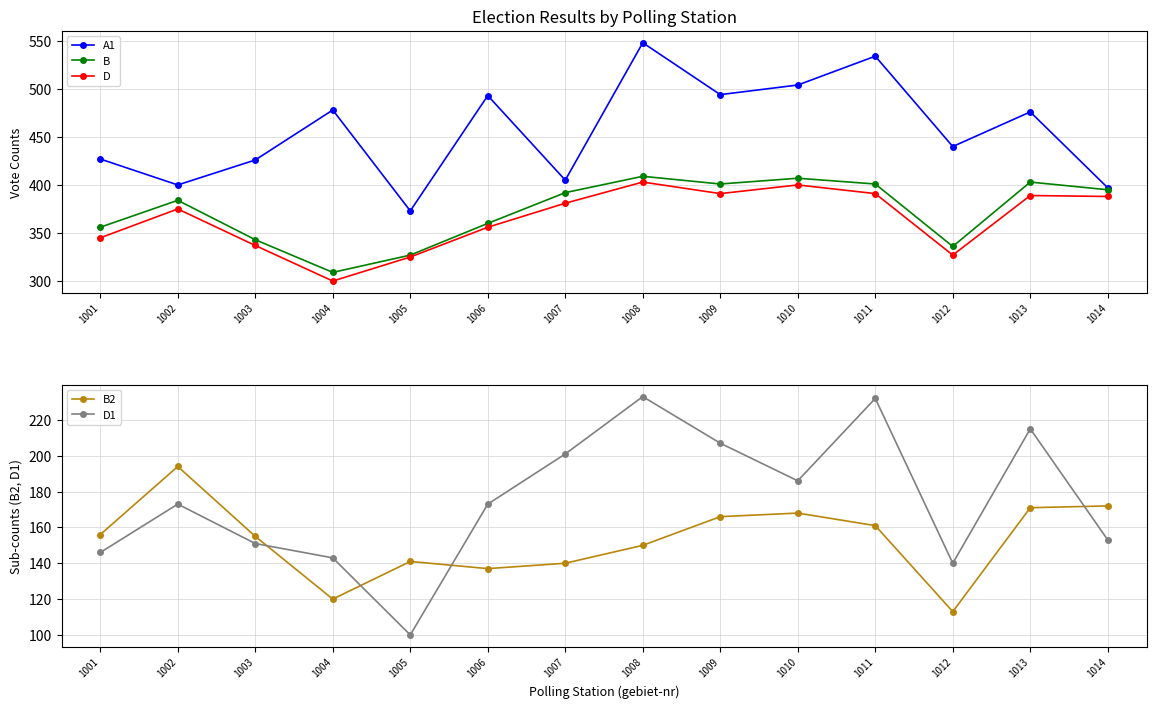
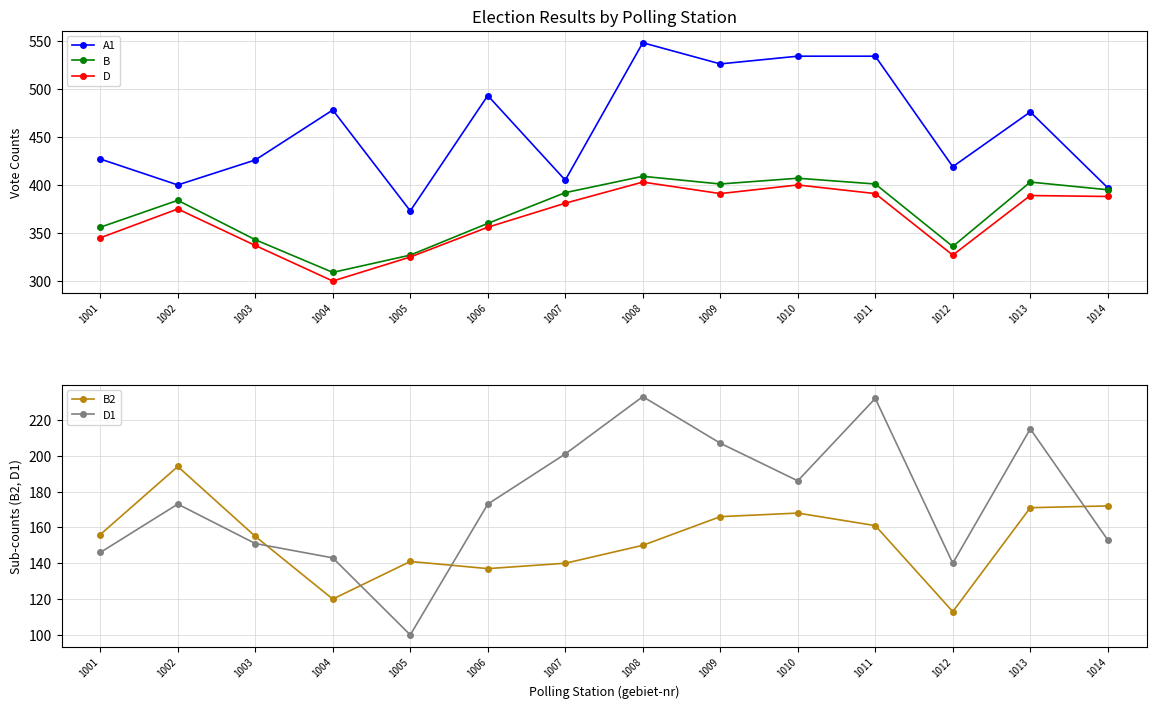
Election Results by Polling Station, A1, 1009: 490 -> 530
Election Results by Polling Station, A1, 1010: 500 -> 530
Election Results by Polling Station, A1, 1012: 440 -> 420
